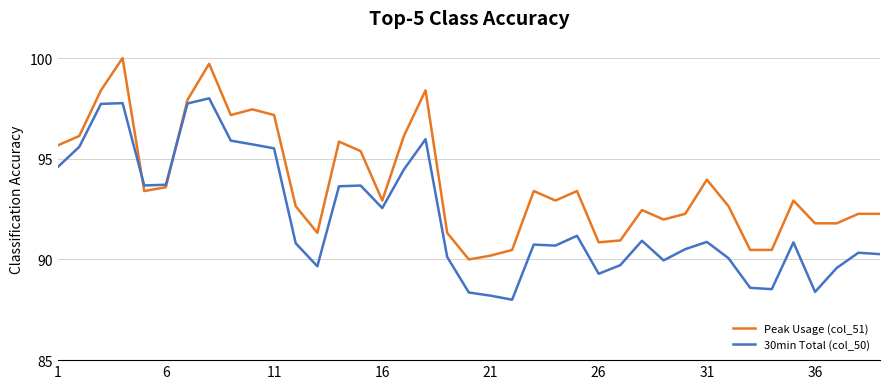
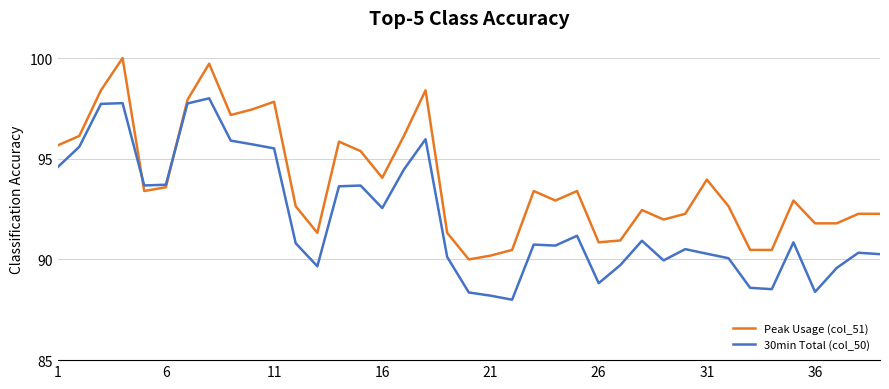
Peak Usage (col_51), 11: 97.2 -> 97.8
Peak Usage (col_51), 16: 92.9 -> 94.1
30min Total (col_50), 26: 89.3 -> 88.8
30min Total (col_50), 31: 90.9 -> 90.3
